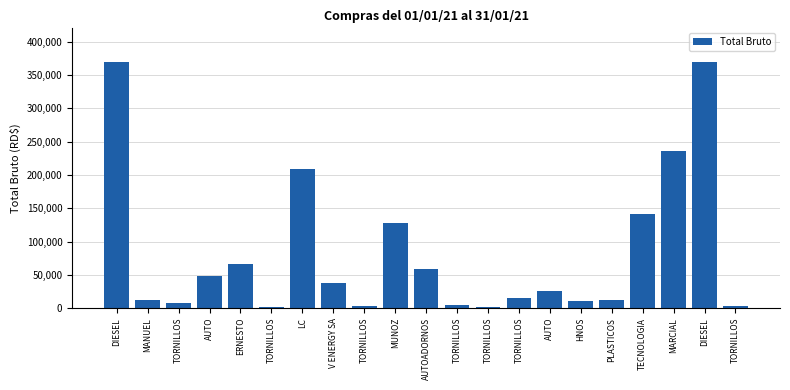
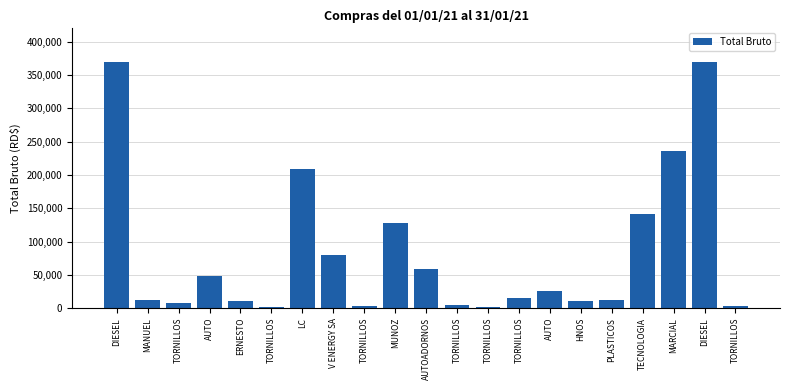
ERNESTO: 70,000 -> 10,000
V ENERGY SA: 40,000 -> 80,000
